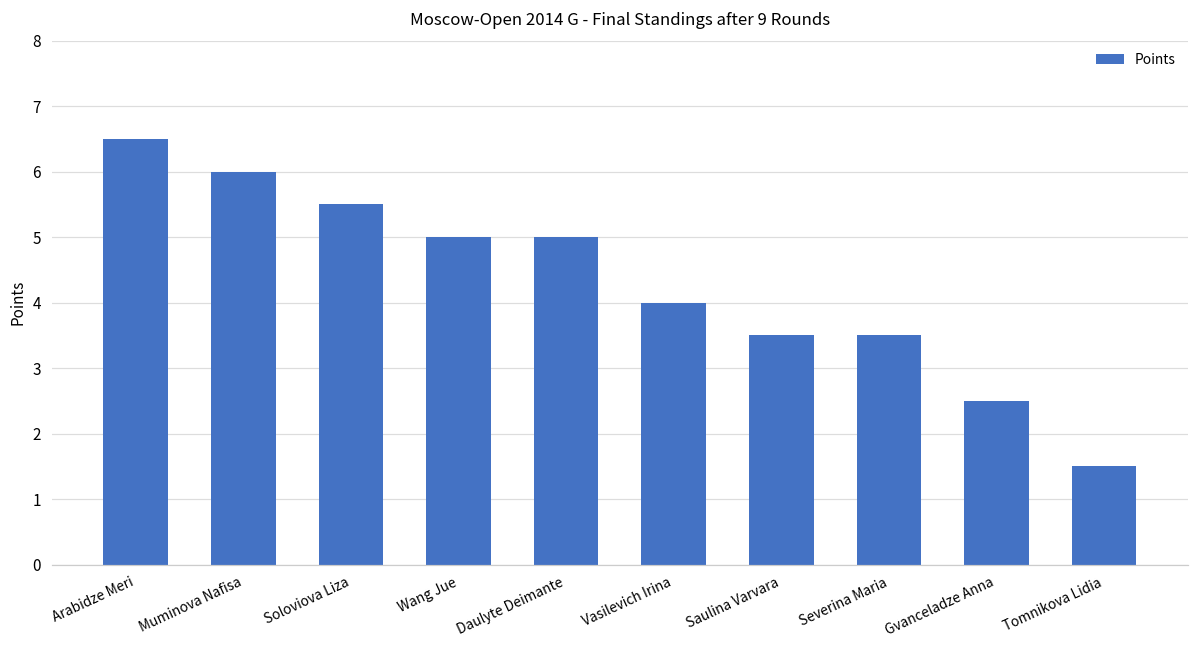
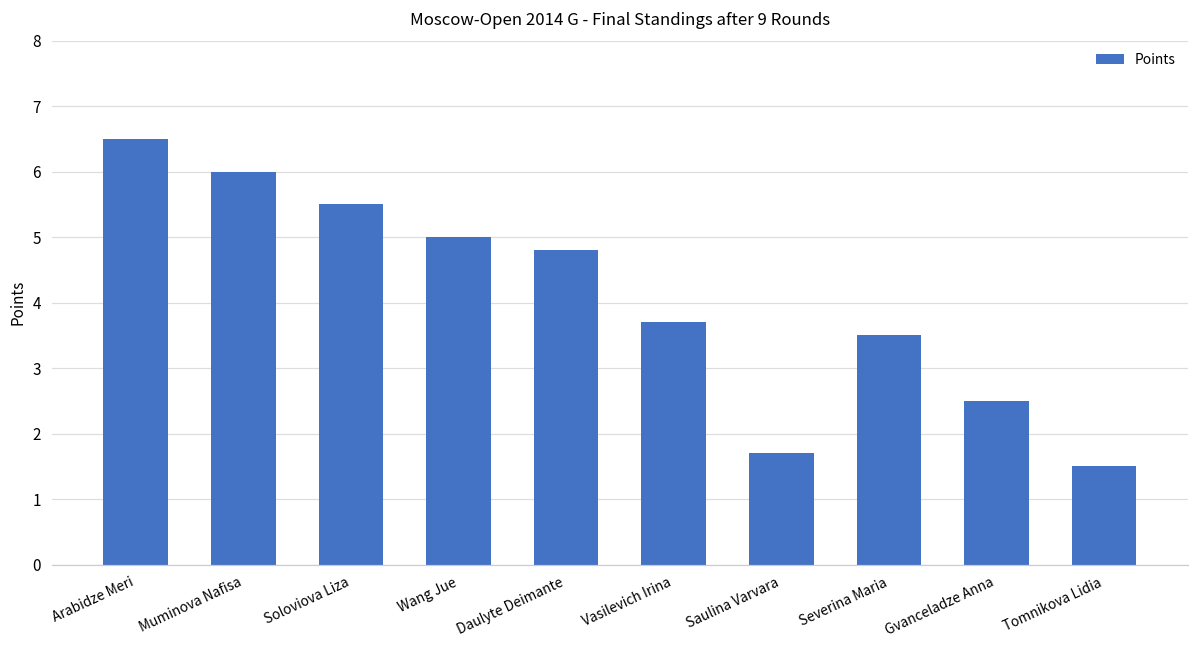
Daulyte Deimante: 5.0 -> 4.8
Vasilevich Irina: 4.0 -> 3.7
Saulina Varvara: 3.5 -> 1.7
